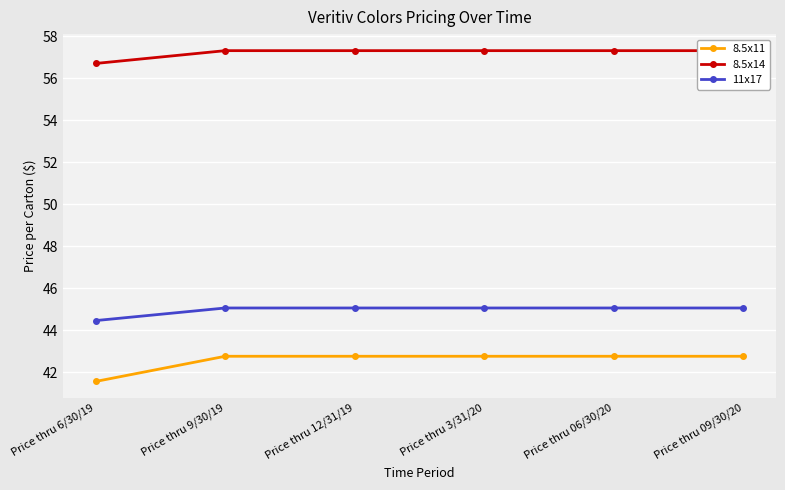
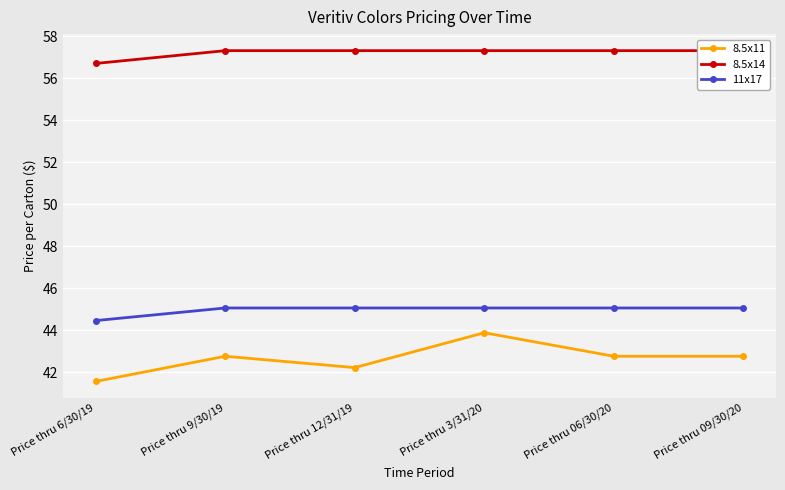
8.5x11, Price thru 12/31/19: 42.8 -> 42.2
8.5x11, Price thru 3/31/20: 42.8 -> 43.9
